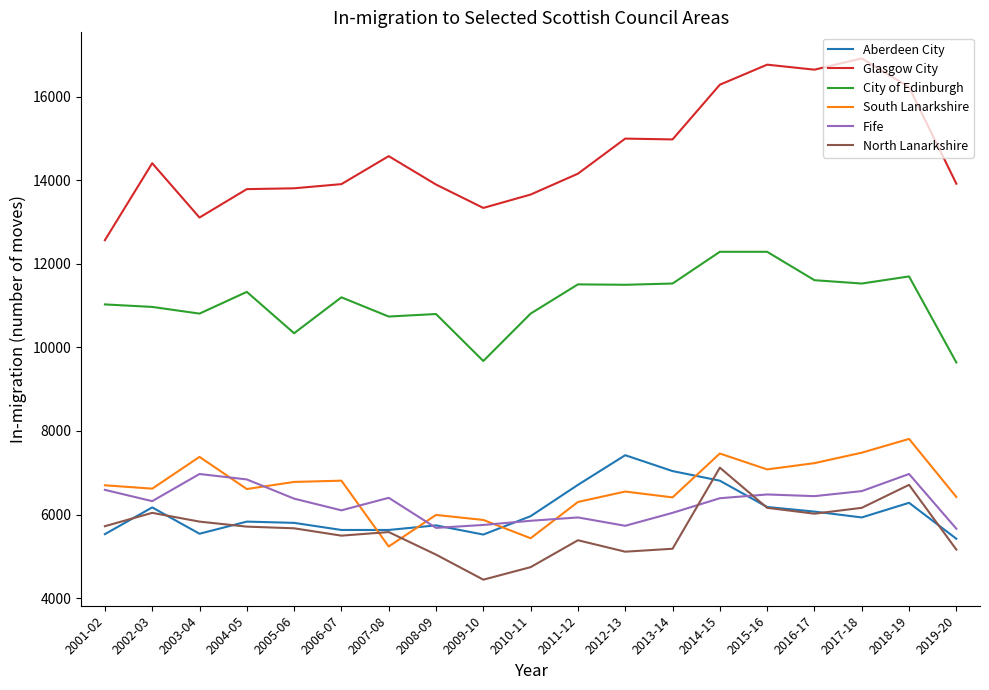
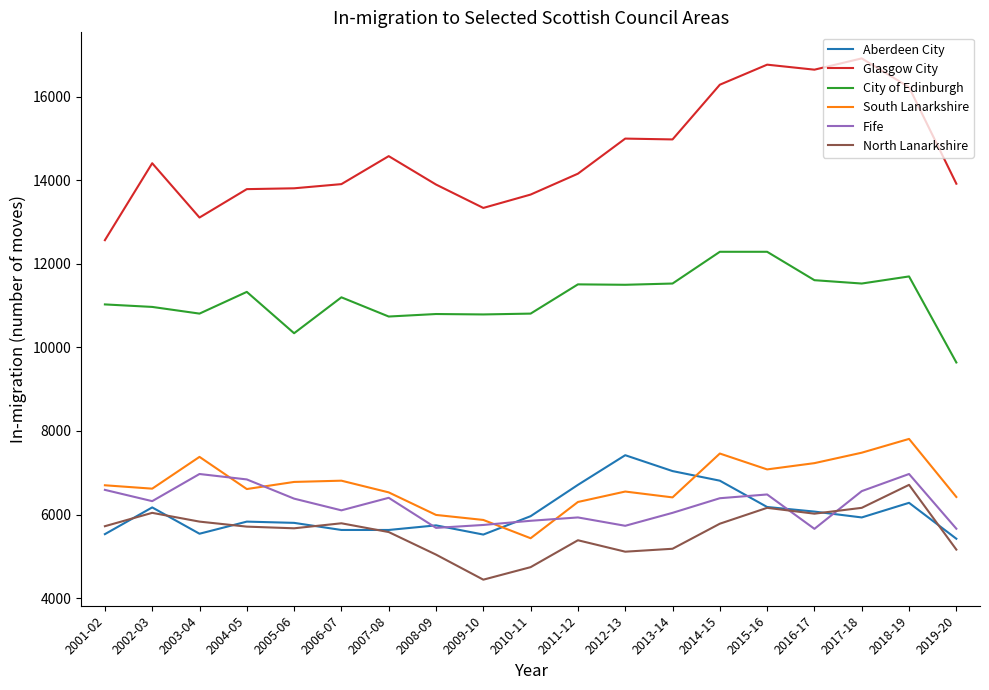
North Lanarkshire, 2006-07: 5500 -> 5800
South Lanarkshire, 2007-08: 5200 -> 6500
City of Edinburgh, 2009-10: 9700 -> 10800
North Lanarkshire, 2014-15: 7100 -> 5800
Fife, 2016-17: 6400 -> 5700
